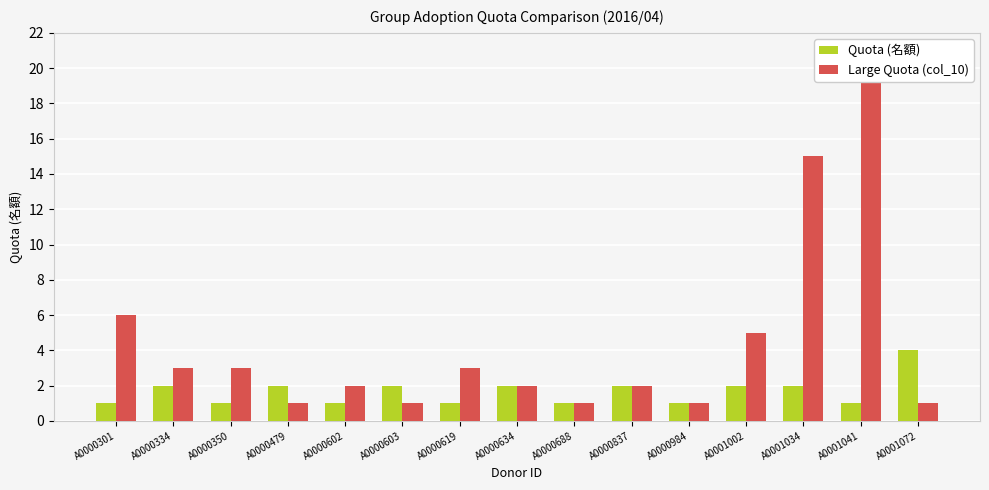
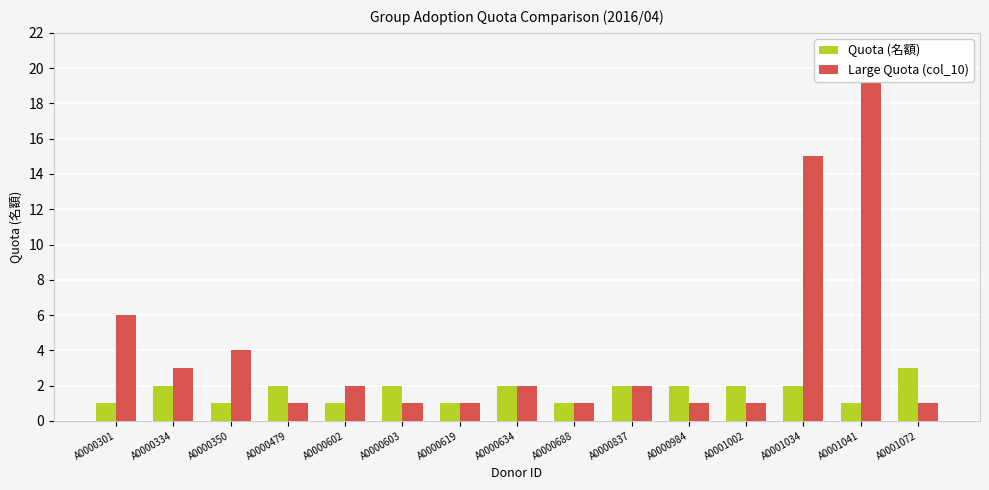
Large Quota (col_10), A0000350: 3 -> 4
Large Quota (col_10), A0000619: 3 -> 1
Quota (名額), A0000984: 1 -> 2
Large Quota (col_10), A0001002: 5 -> 1
Quota (名額), A0001072: 4 -> 3
